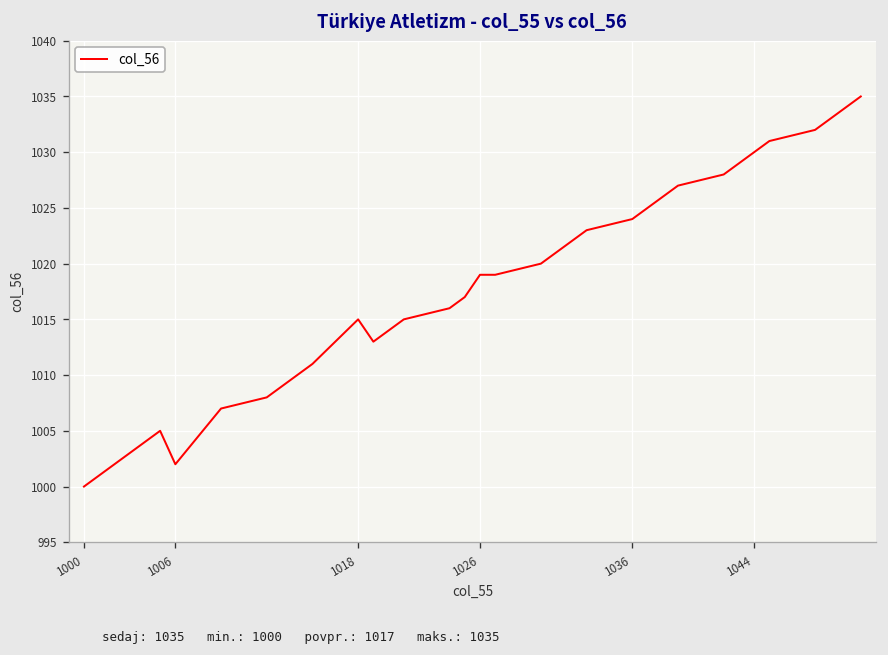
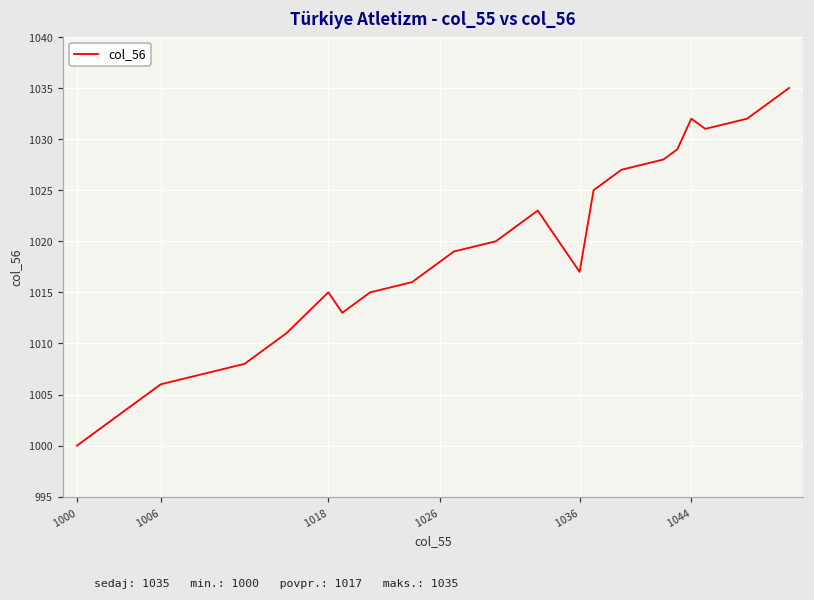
1006: 1002 -> 1006
1026: 1019 -> 1018
1036: 1024 -> 1017
1044: 1030 -> 1032
